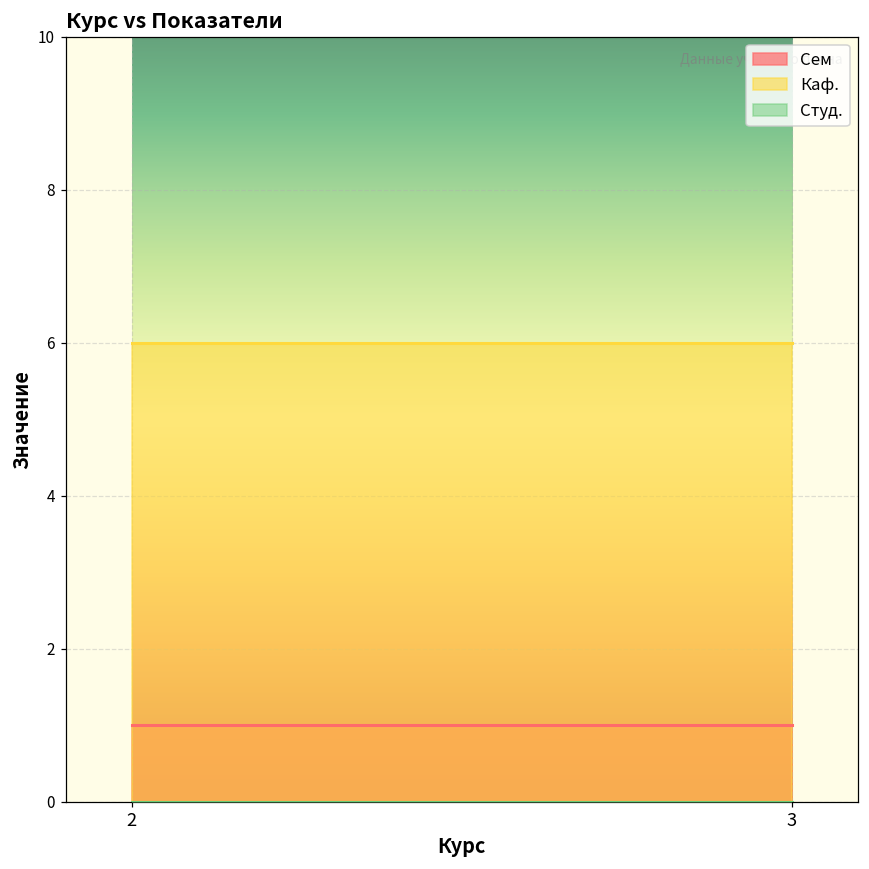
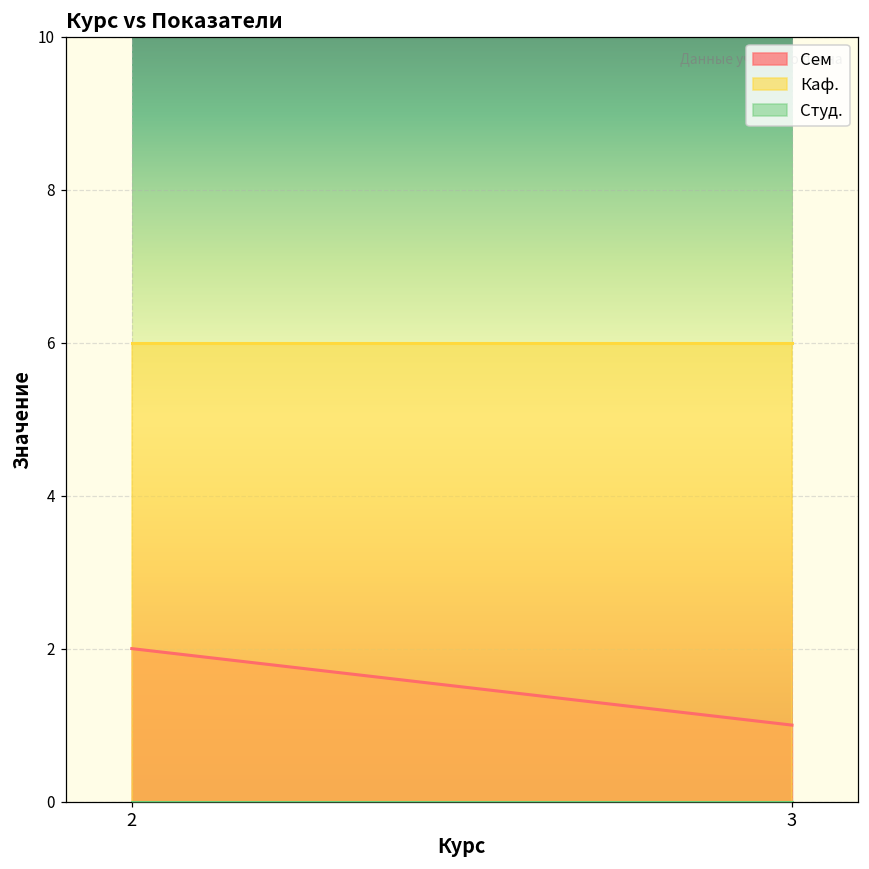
Сем, 2: 1 -> 2
